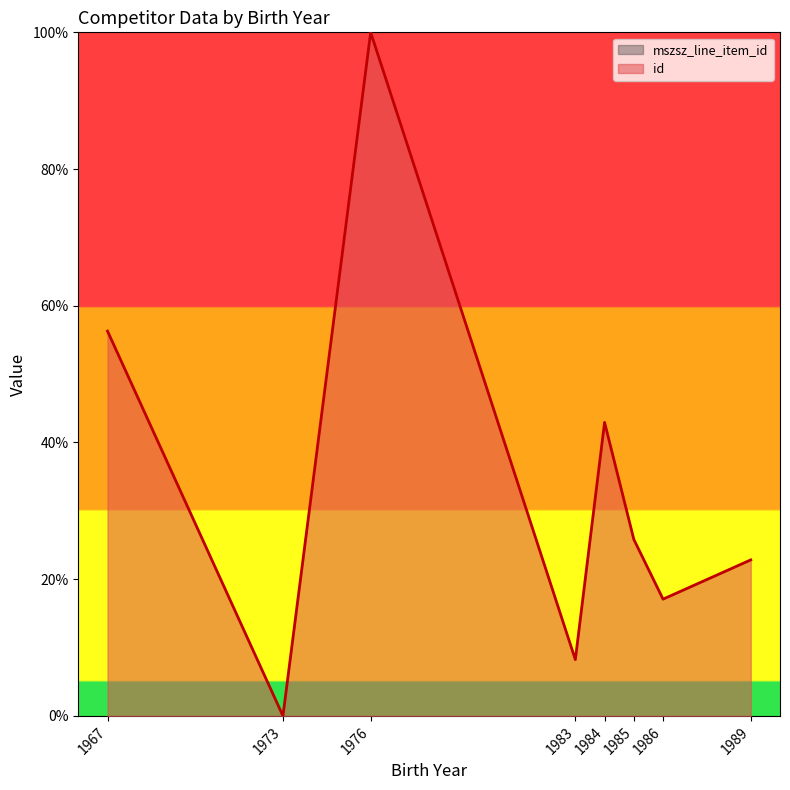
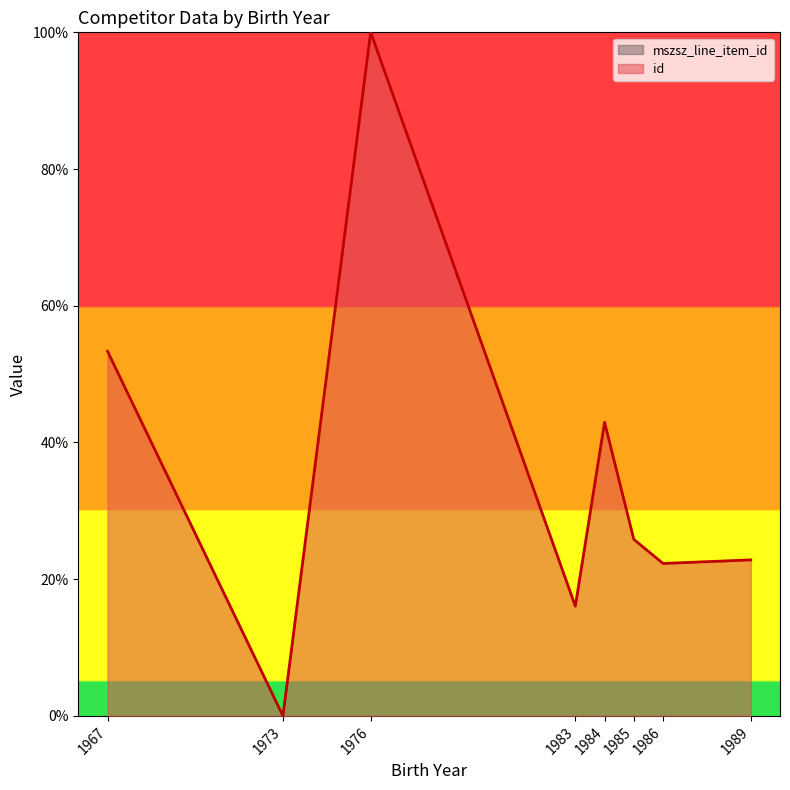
1967: 56% -> 53%
1983: 8% -> 16%
1986: 17% -> 22%
